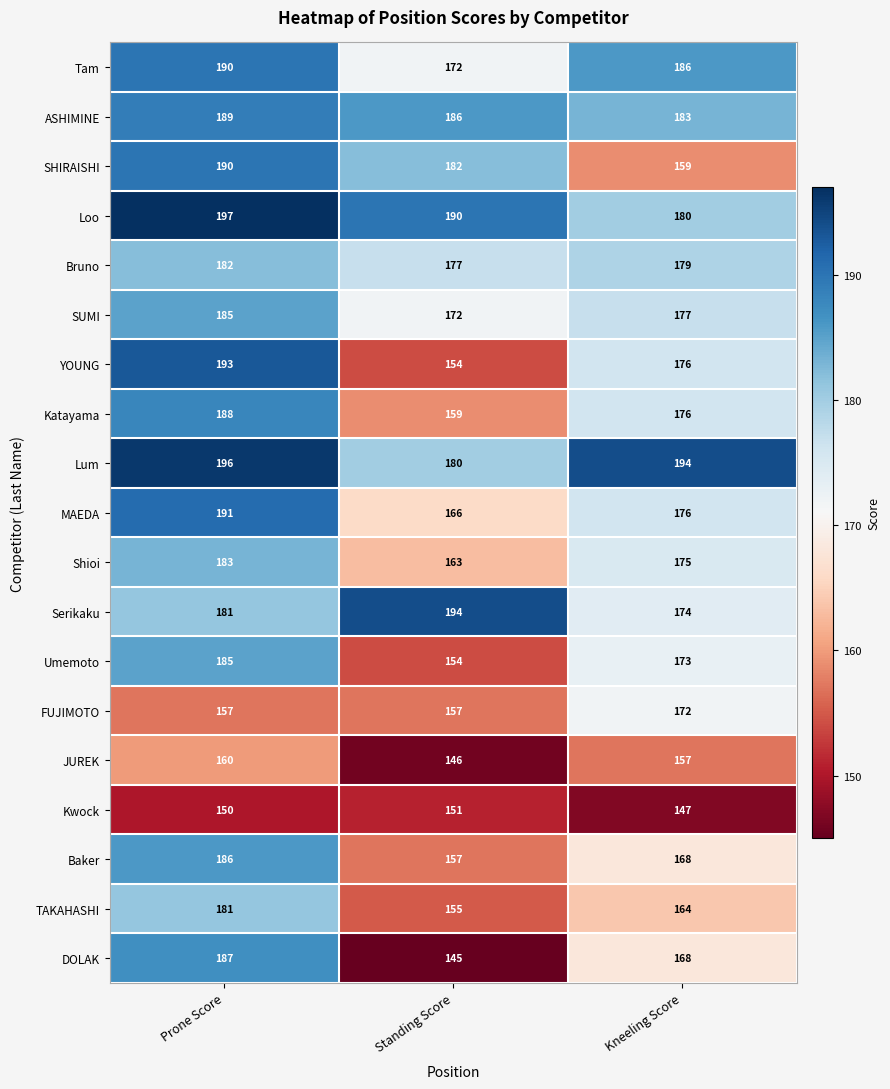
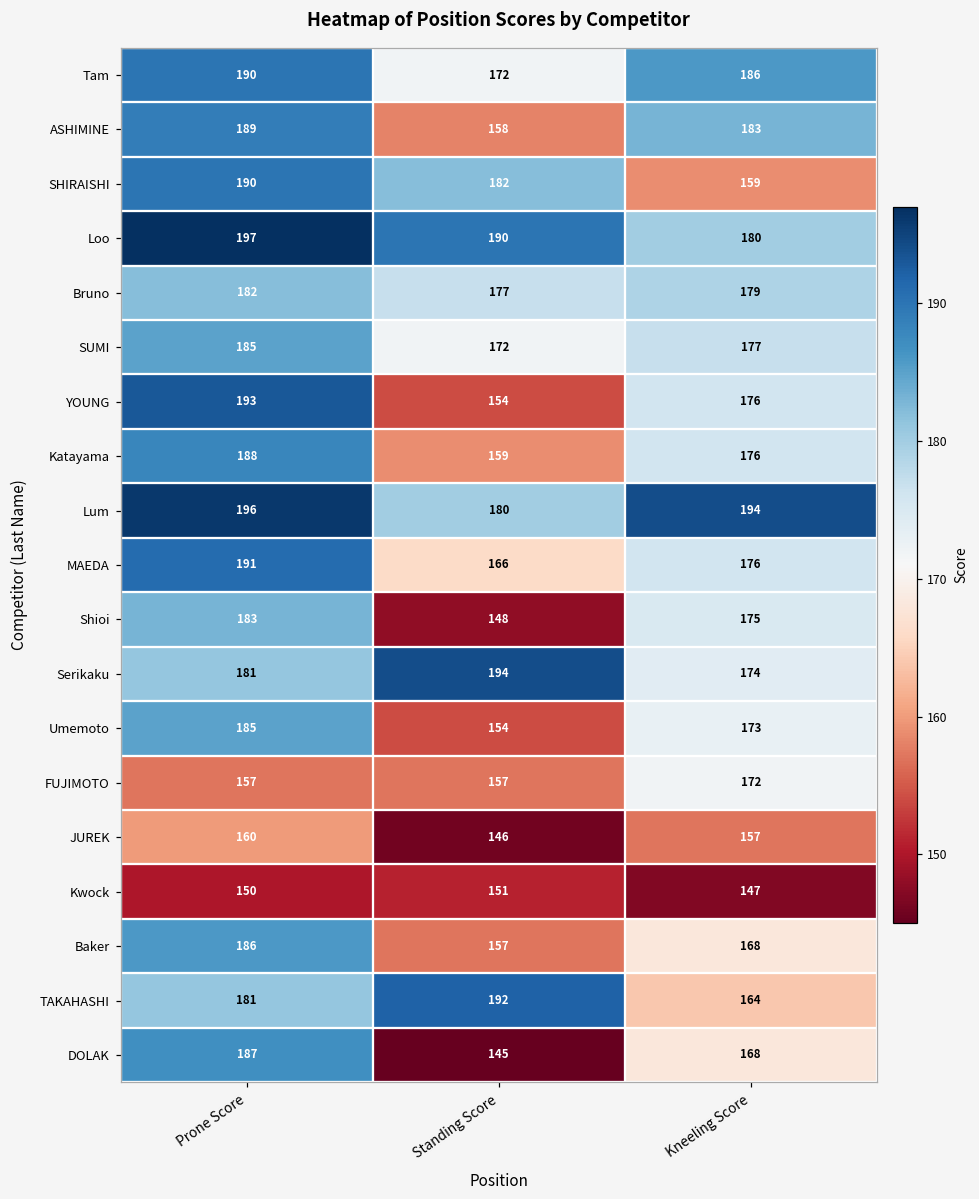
ASHIMINE, Standing Score: 186 -> 158
Shioi, Standing Score: 163 -> 148
TAKAHASHI, Standing Score: 155 -> 192
